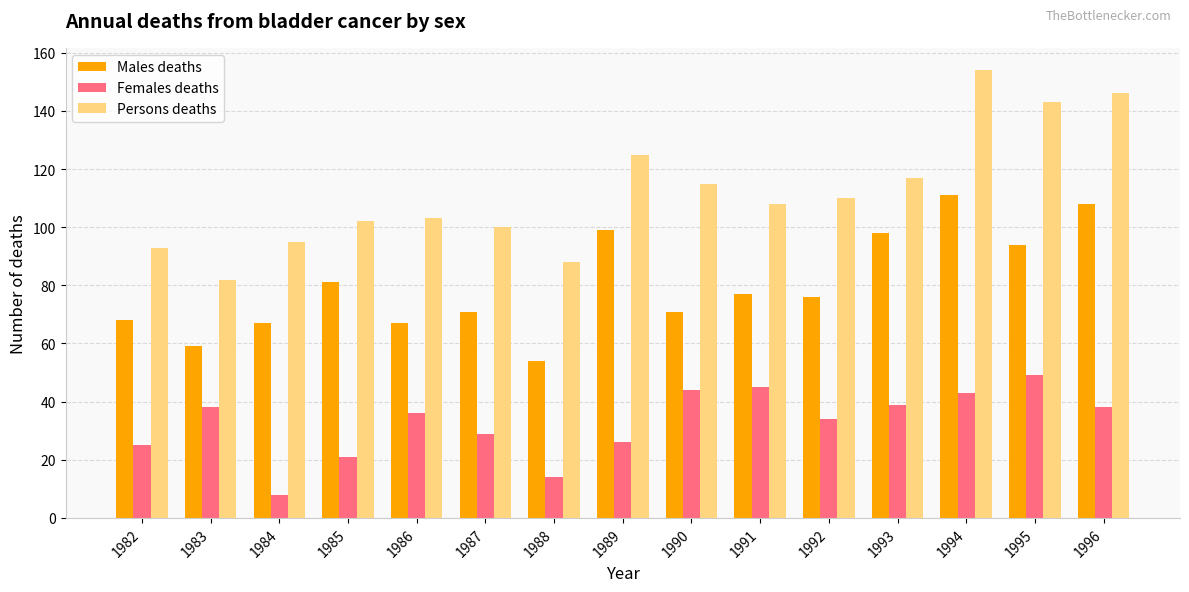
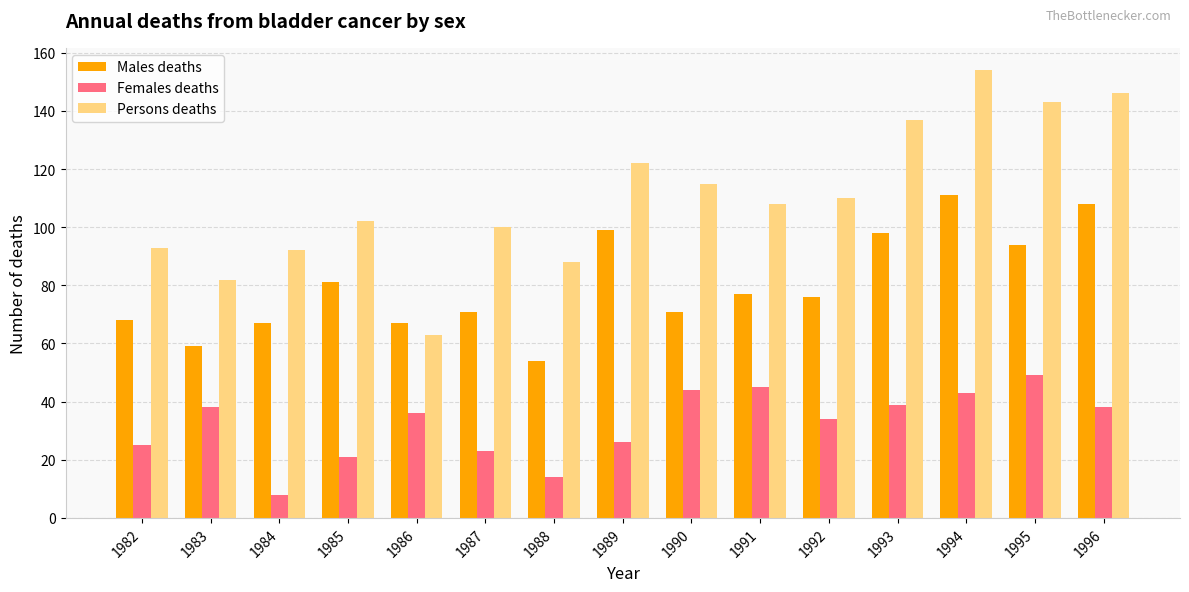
Persons deaths, 1984: 95 -> 92
Persons deaths, 1986: 103 -> 63
Females deaths, 1987: 29 -> 23
Persons deaths, 1989: 125 -> 122
Persons deaths, 1993: 117 -> 137
